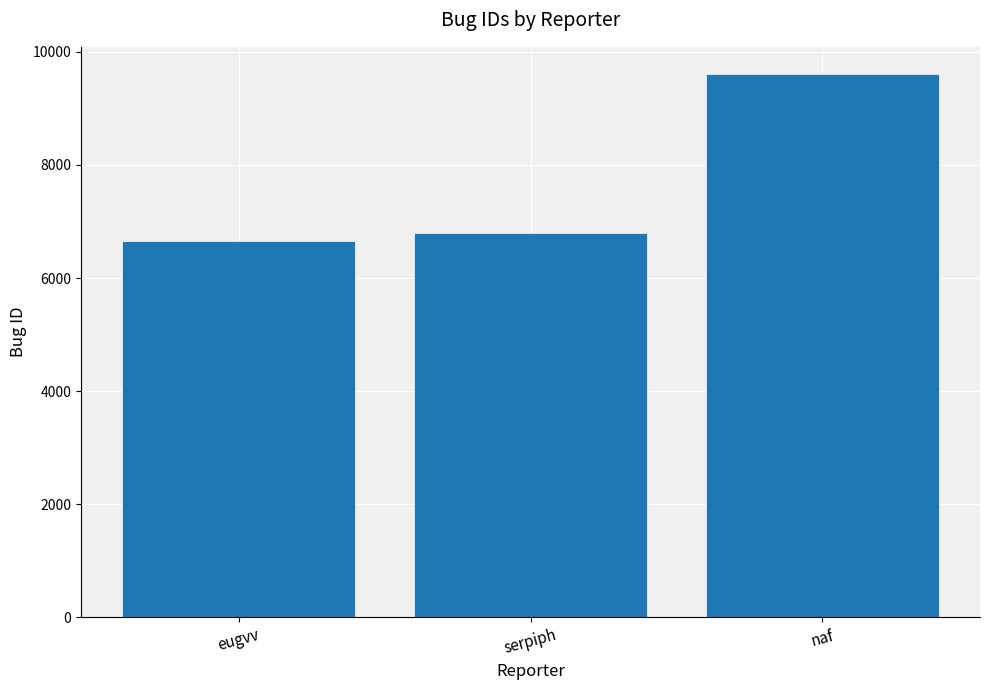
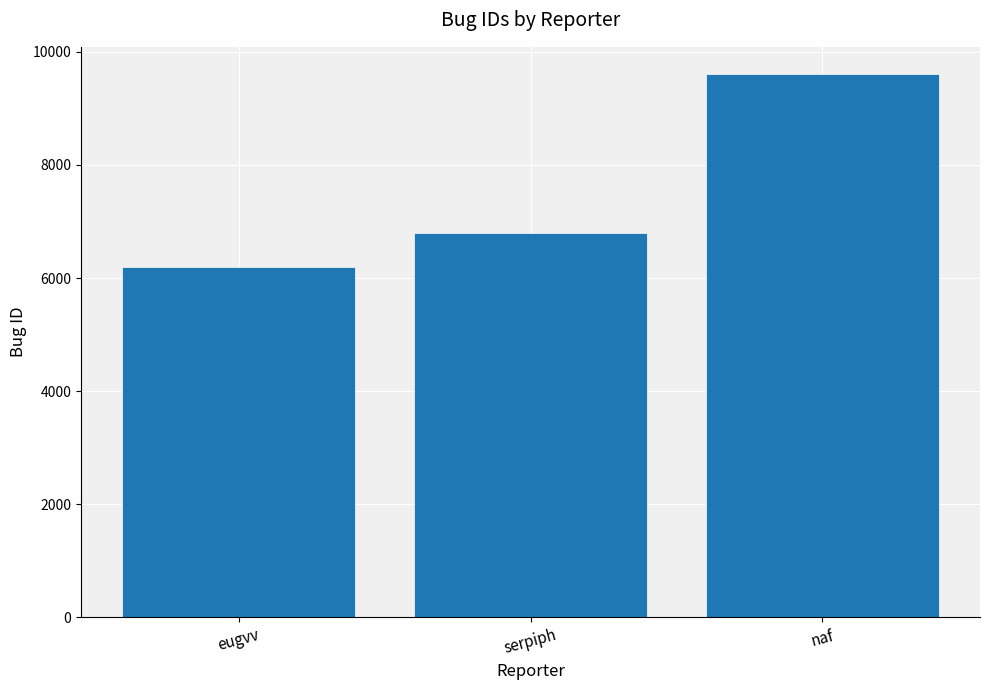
eugvv: 6700 -> 6200
